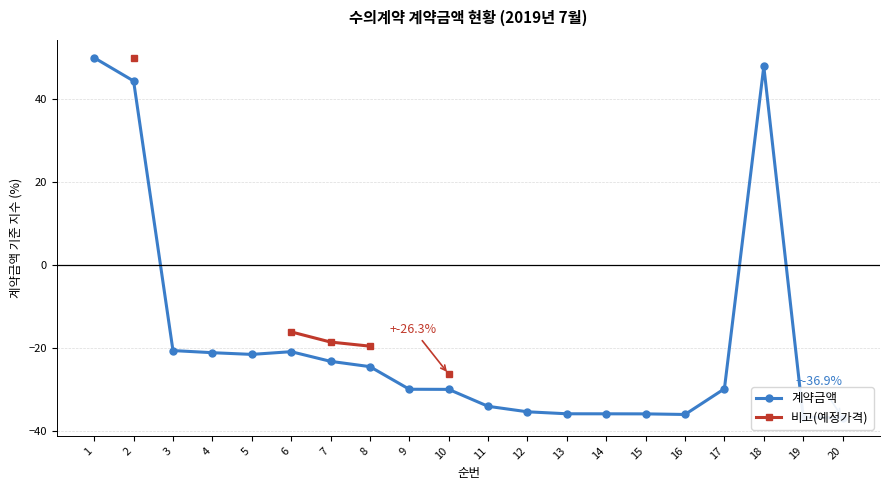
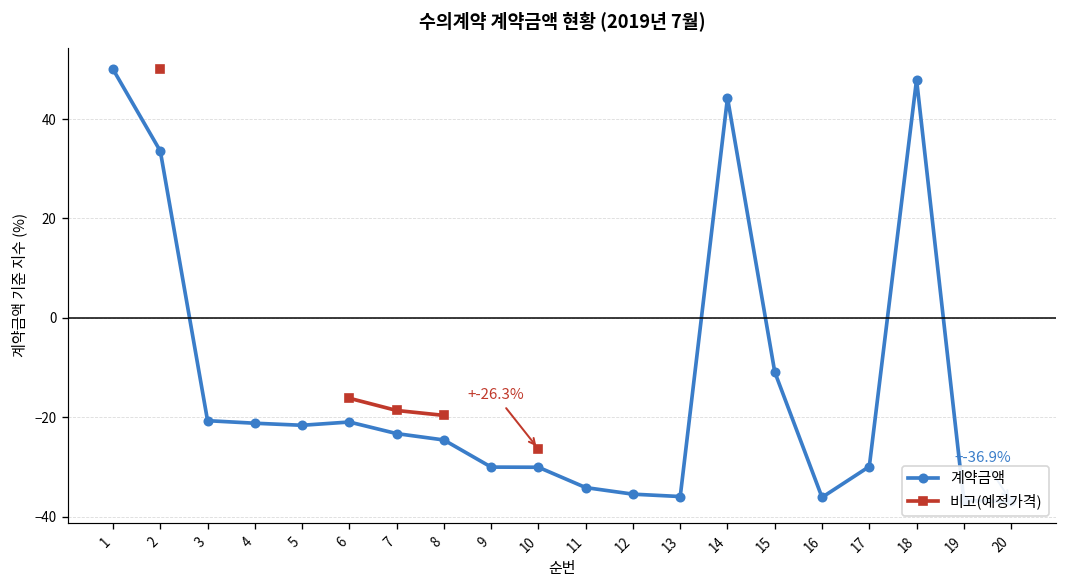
계약금액, 2: 44 -> 34
계약금액, 14: -36 -> 44
계약금액, 15: -36 -> -11
